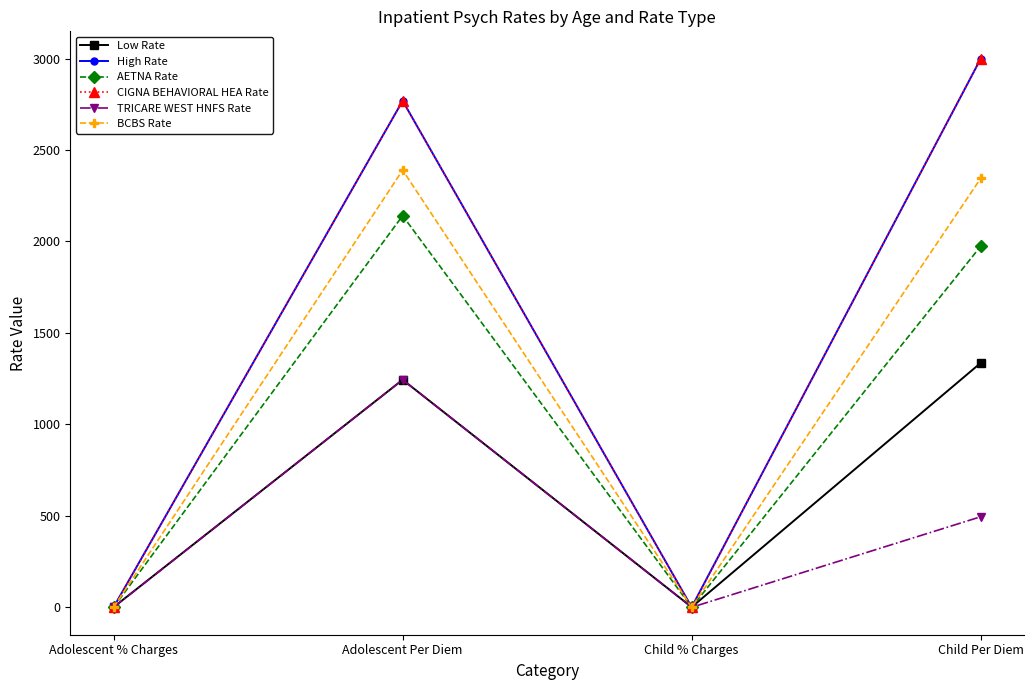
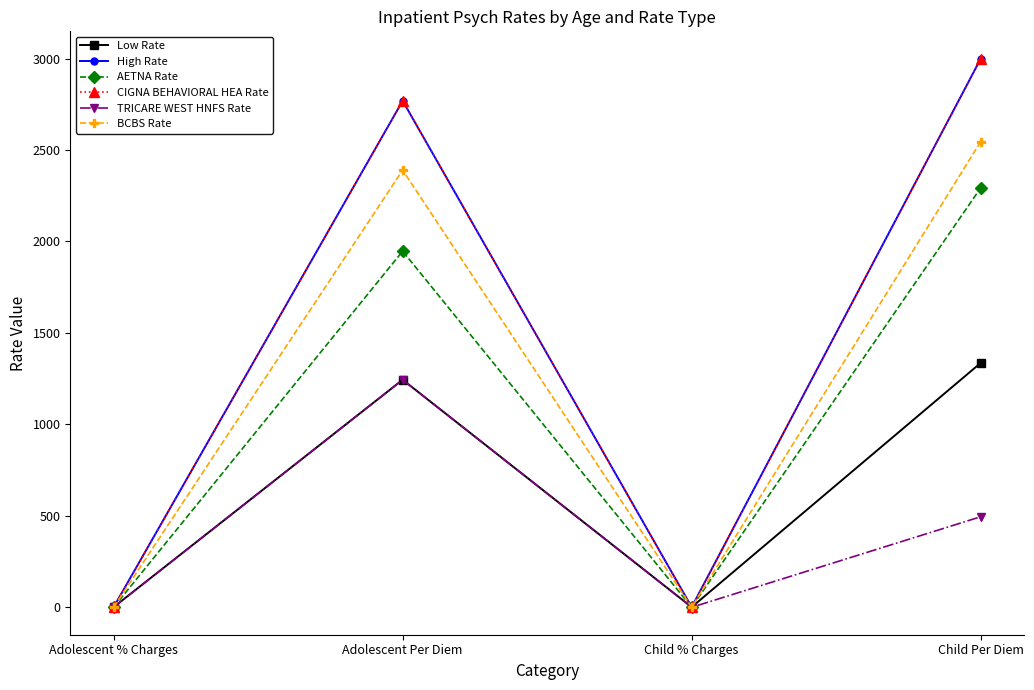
AETNA Rate, Adolescent Per Diem: 2140 -> 1950
AETNA Rate, Child Per Diem: 1970 -> 2290
BCBS Rate, Child Per Diem: 2350 -> 2550
